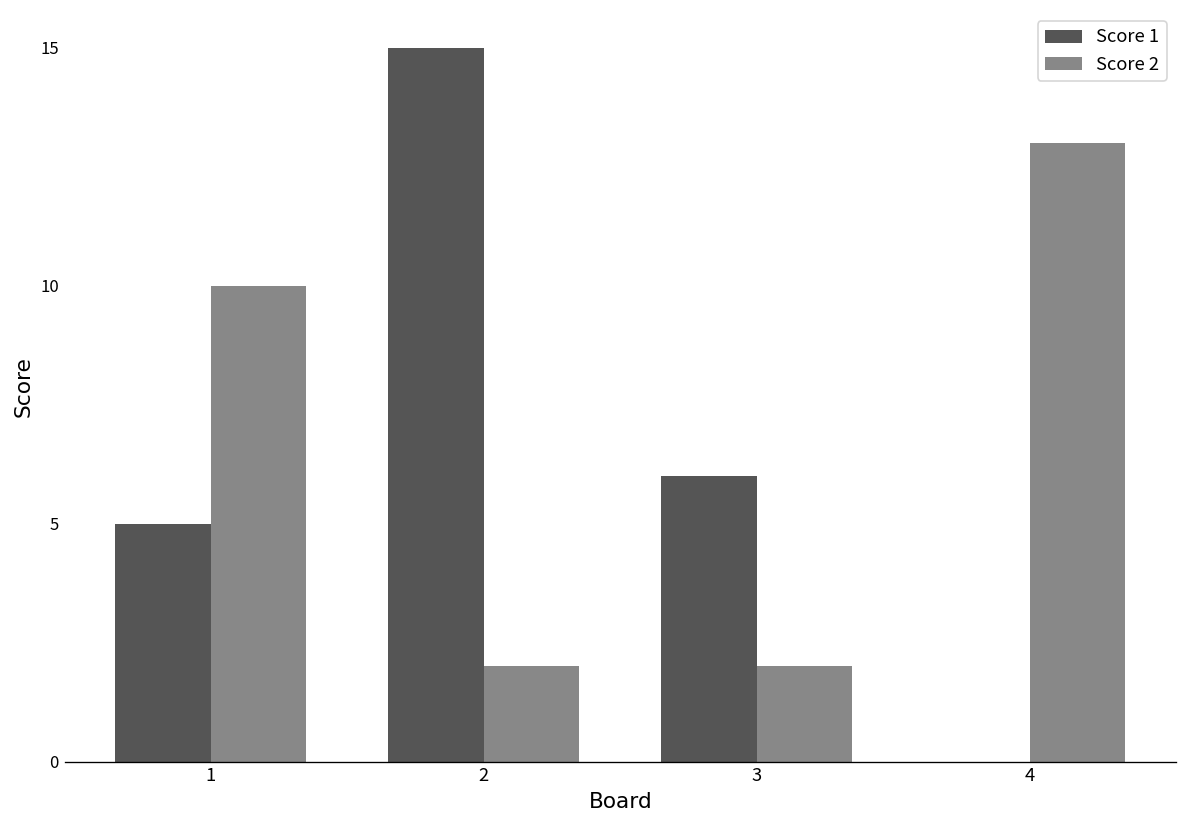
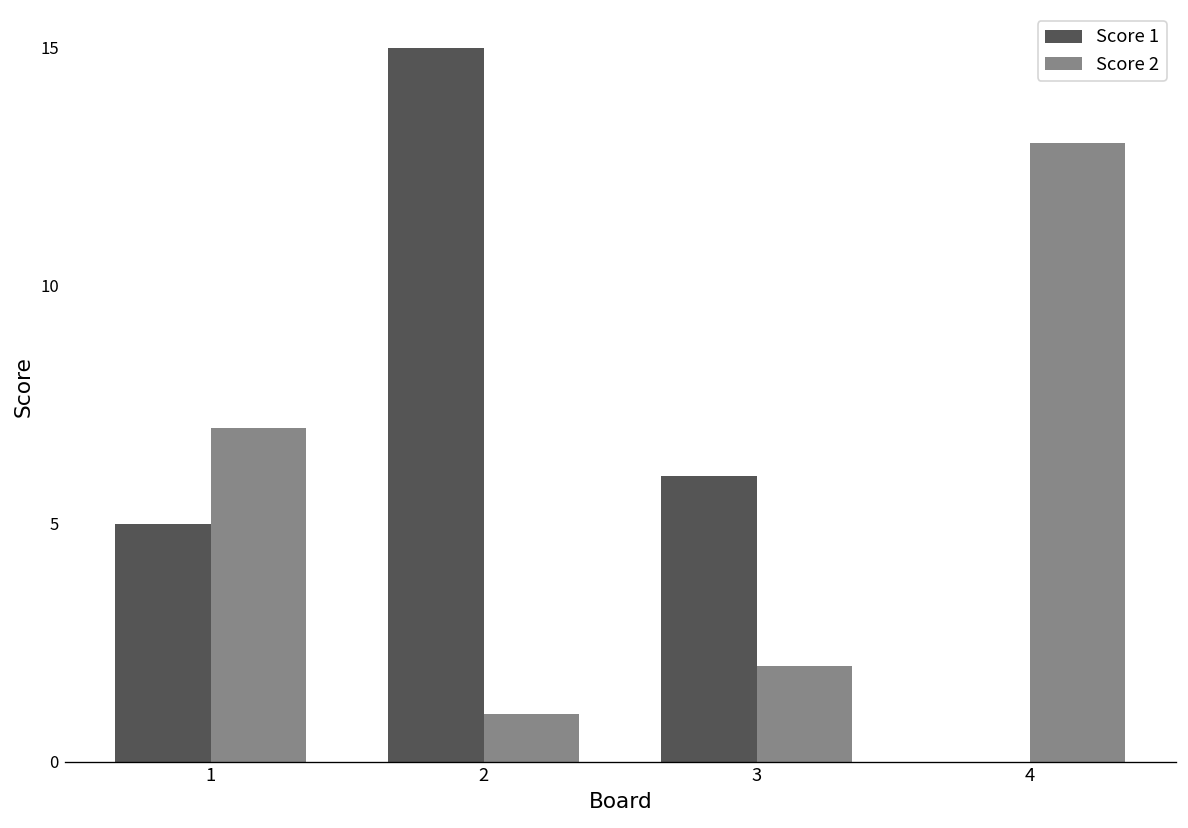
Score 2, 1: 10 -> 7
Score 2, 2: 2 -> 1
